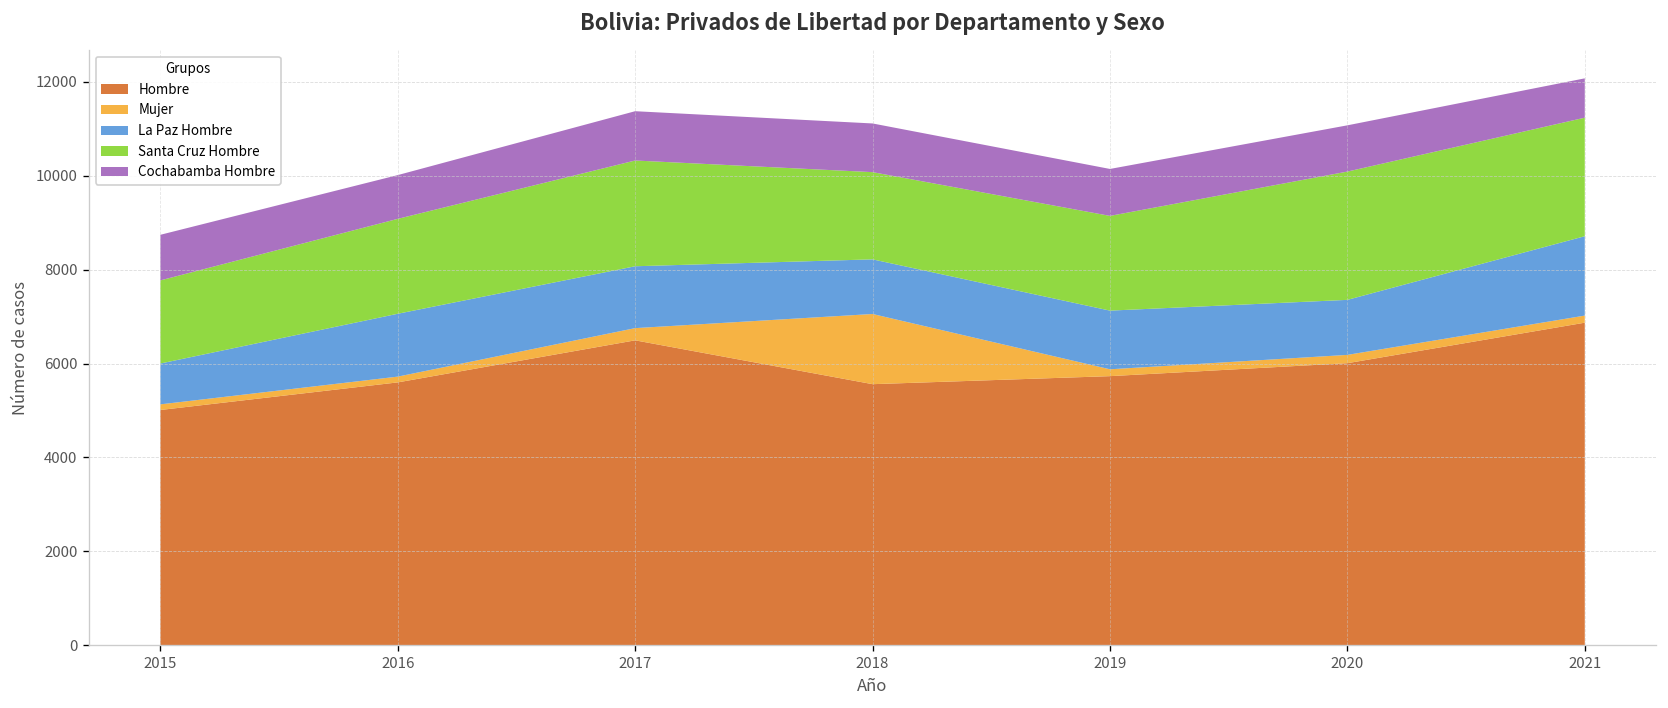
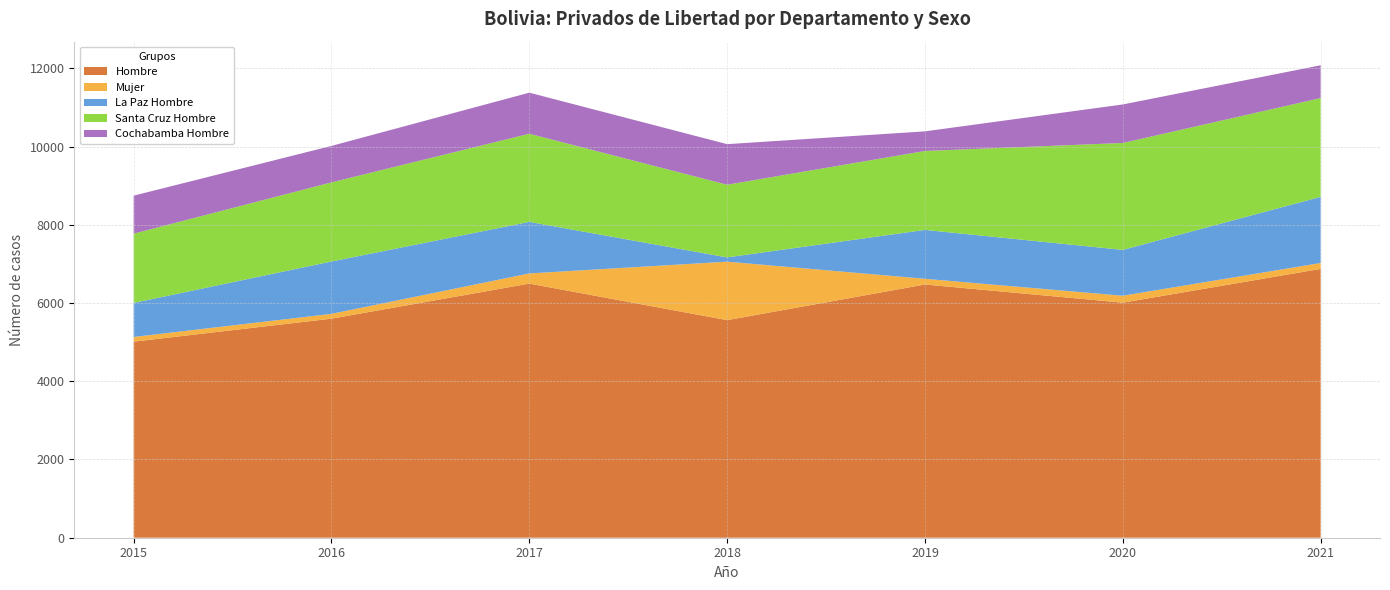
La Paz Hombre, 2018: 1200 -> 100
Hombre, 2019: 5700 -> 6500
Cochabamba Hombre, 2019: 1000 -> 500
